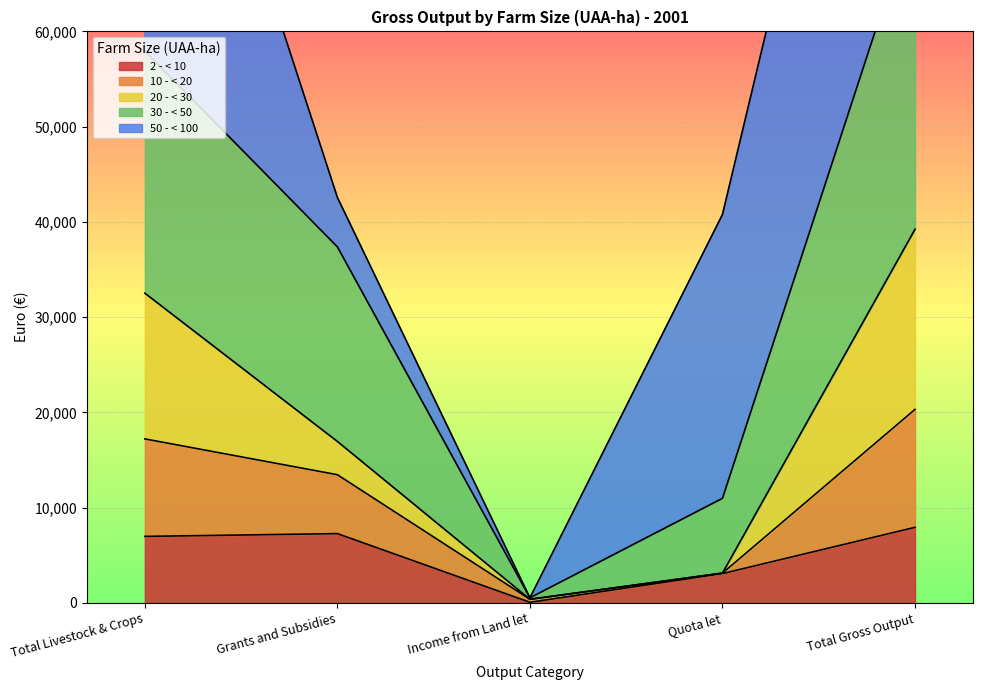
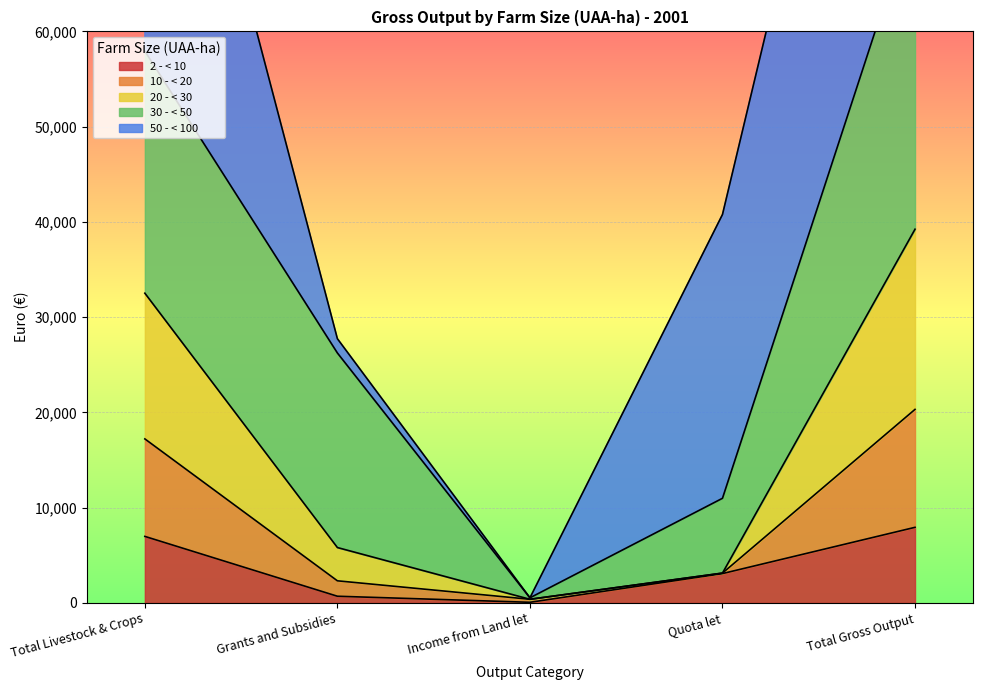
2 - < 10, Grants and Subsidies: 7,000 -> 1,000
10 - < 20, Grants and Subsidies: 6,000 -> 2,000
50 - < 100, Grants and Subsidies: 5,000 -> 1,000
